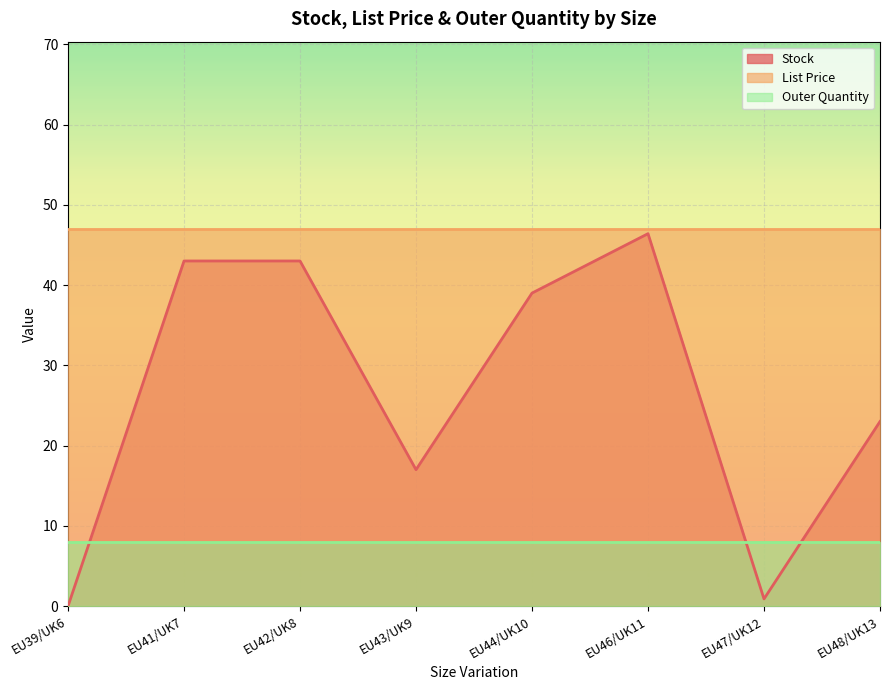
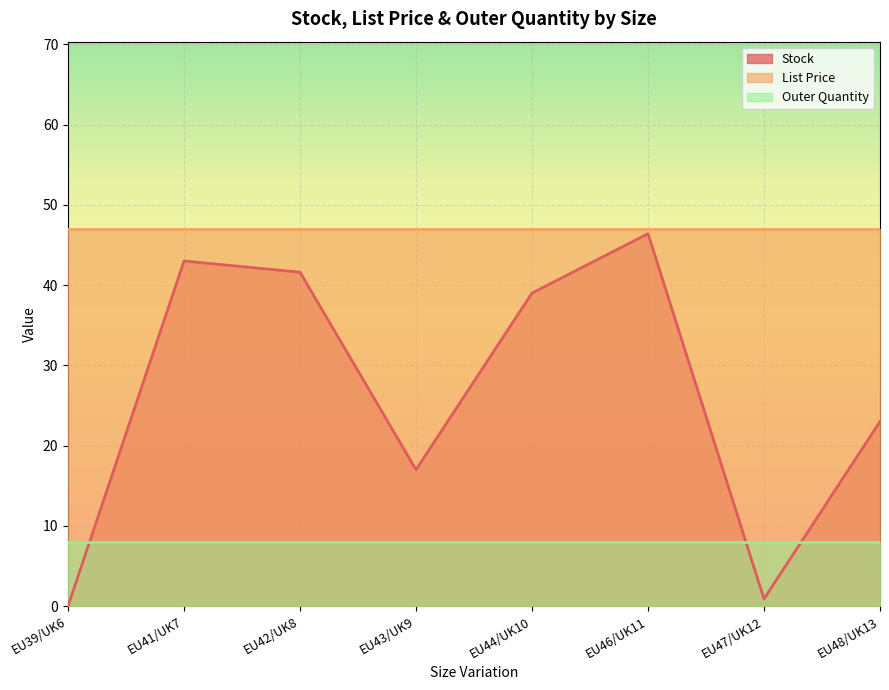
Stock, EU42/UK8: 43 -> 42
